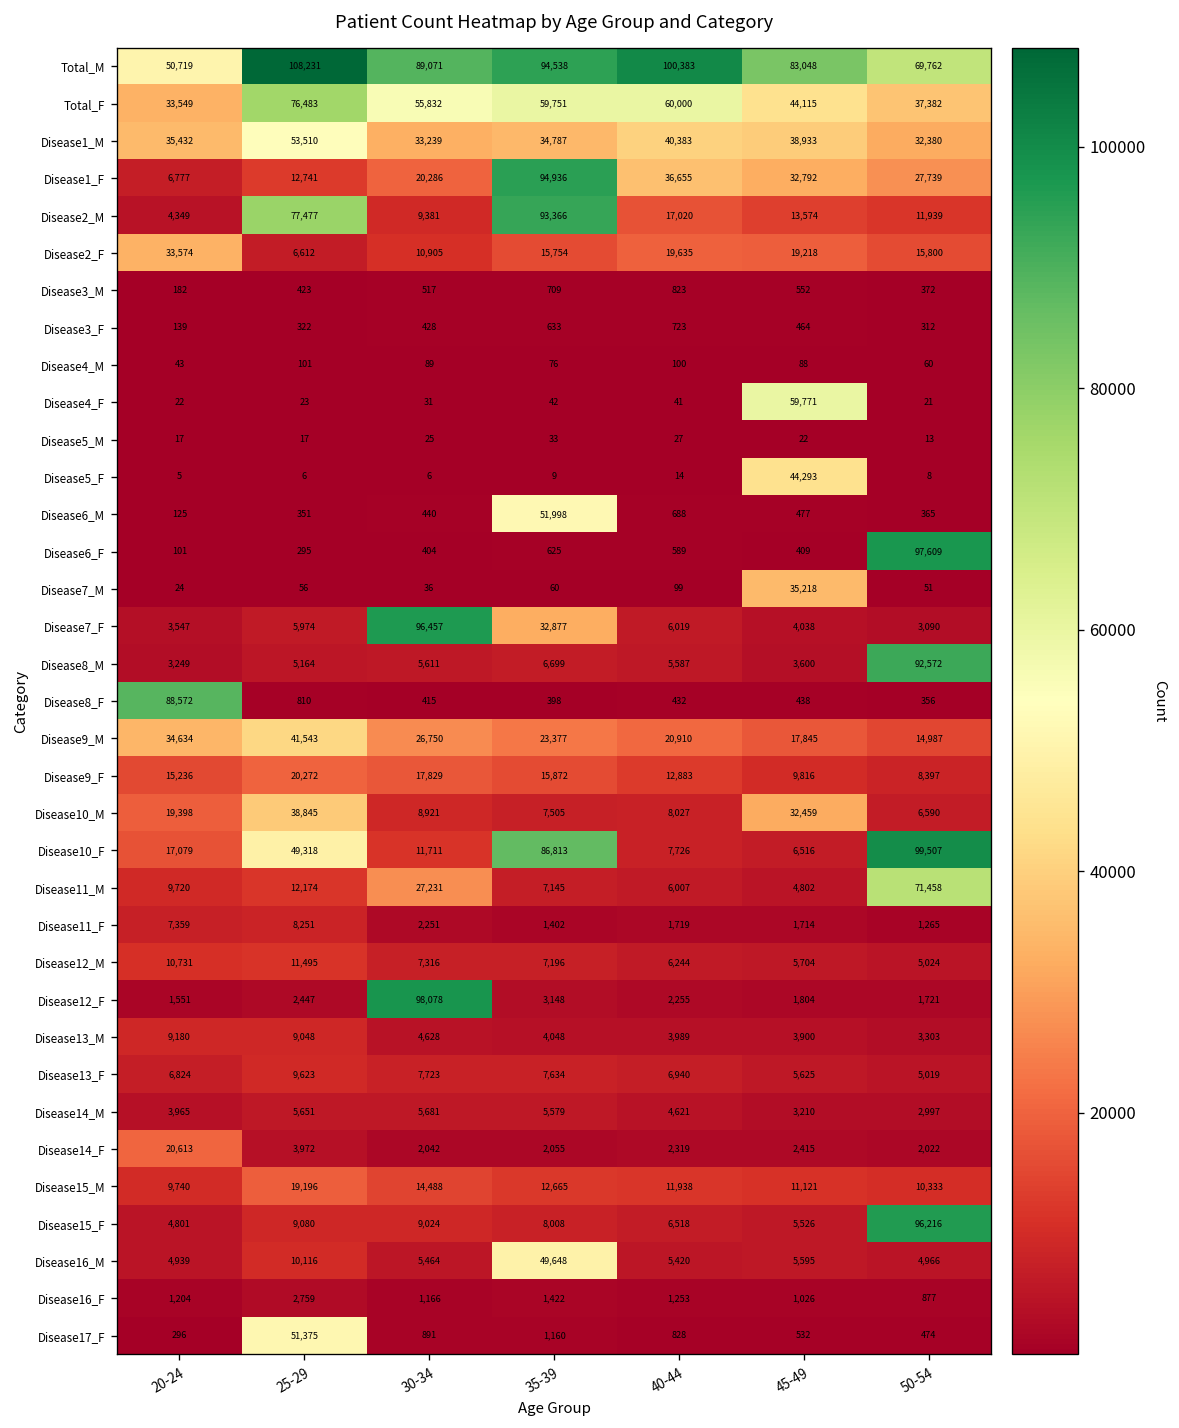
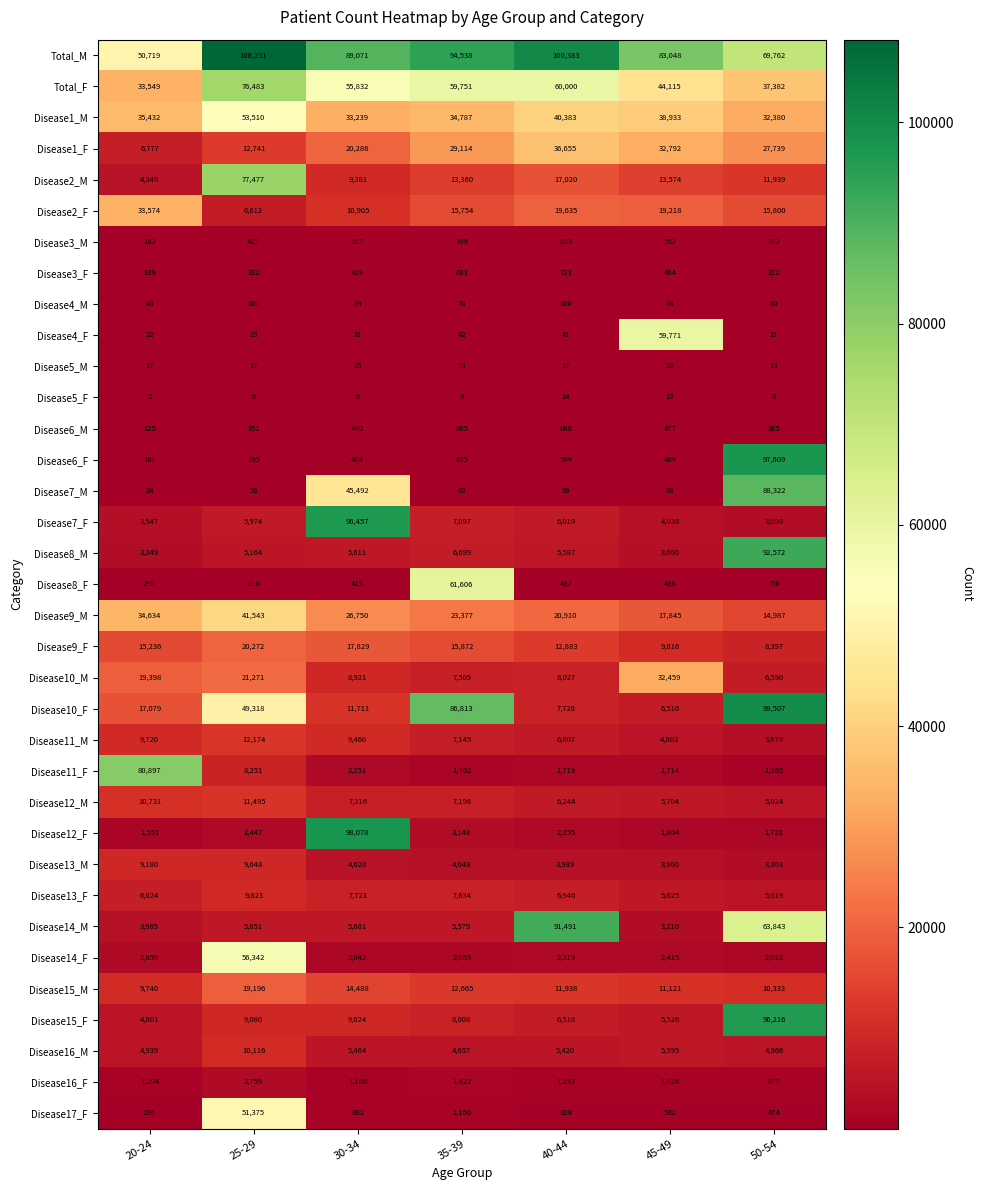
Disease1_F, 35-39: 94,936 -> 29,114
Disease2_M, 35-39: 93,366 -> 13,360
Disease5_F, 45-49: 44,293 -> 13
Disease6_M, 35-39: 51,998 -> 685
Disease7_M, 30-34: 36 -> 45,492
Disease7_M, 45-49: 35,218 -> 68
Disease7_M, 50-54: 51 -> 88,322
Disease7_F, 35-39: 32,877 -> 7,097
Disease8_F, 20-24: 88,572 -> 298
Disease8_F, 35-39: 398 -> 61,606
Disease10_M, 25-29: 38,845 -> 21,271
Disease11_M, 30-34: 27,231 -> 9,460
Disease11_M, 50-54: 71,458 -> 3,679
Disease11_F, 20-24: 7,359 -> 80,897
Disease14_M, 40-44: 4,621 -> 91,491
Disease14_M, 50-54: 2,997 -> 63,843
Disease14_F, 20-24: 20,613 -> 2,859
Disease14_F, 25-29: 3,972 -> 56,342
Disease16_M, 35-39: 49,648 -> 4,657
